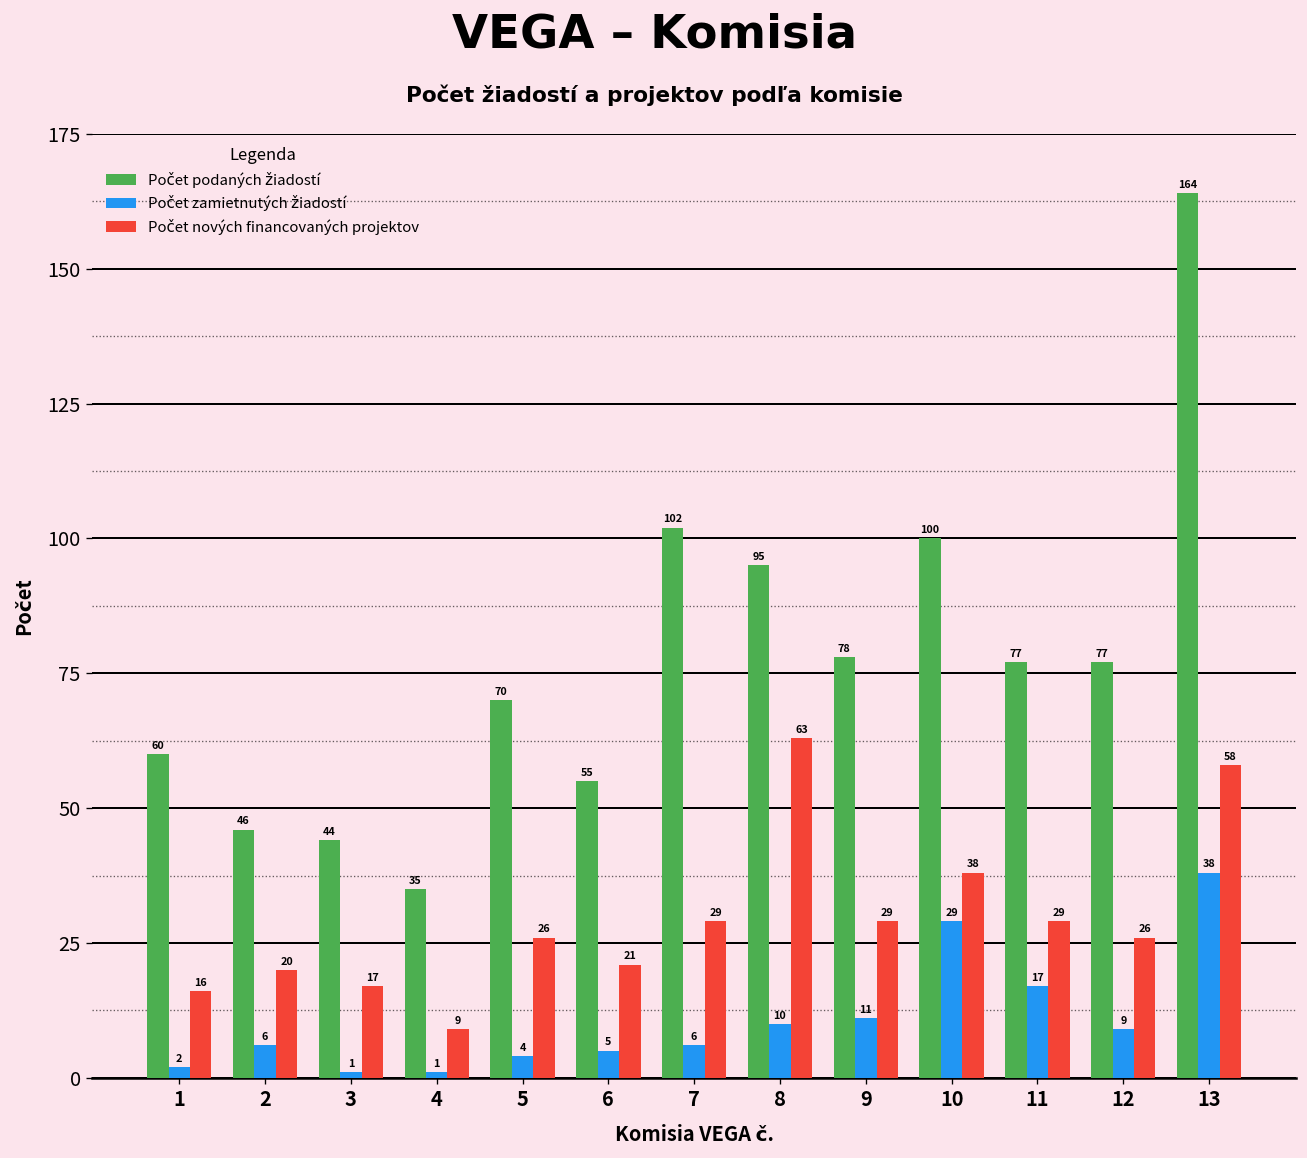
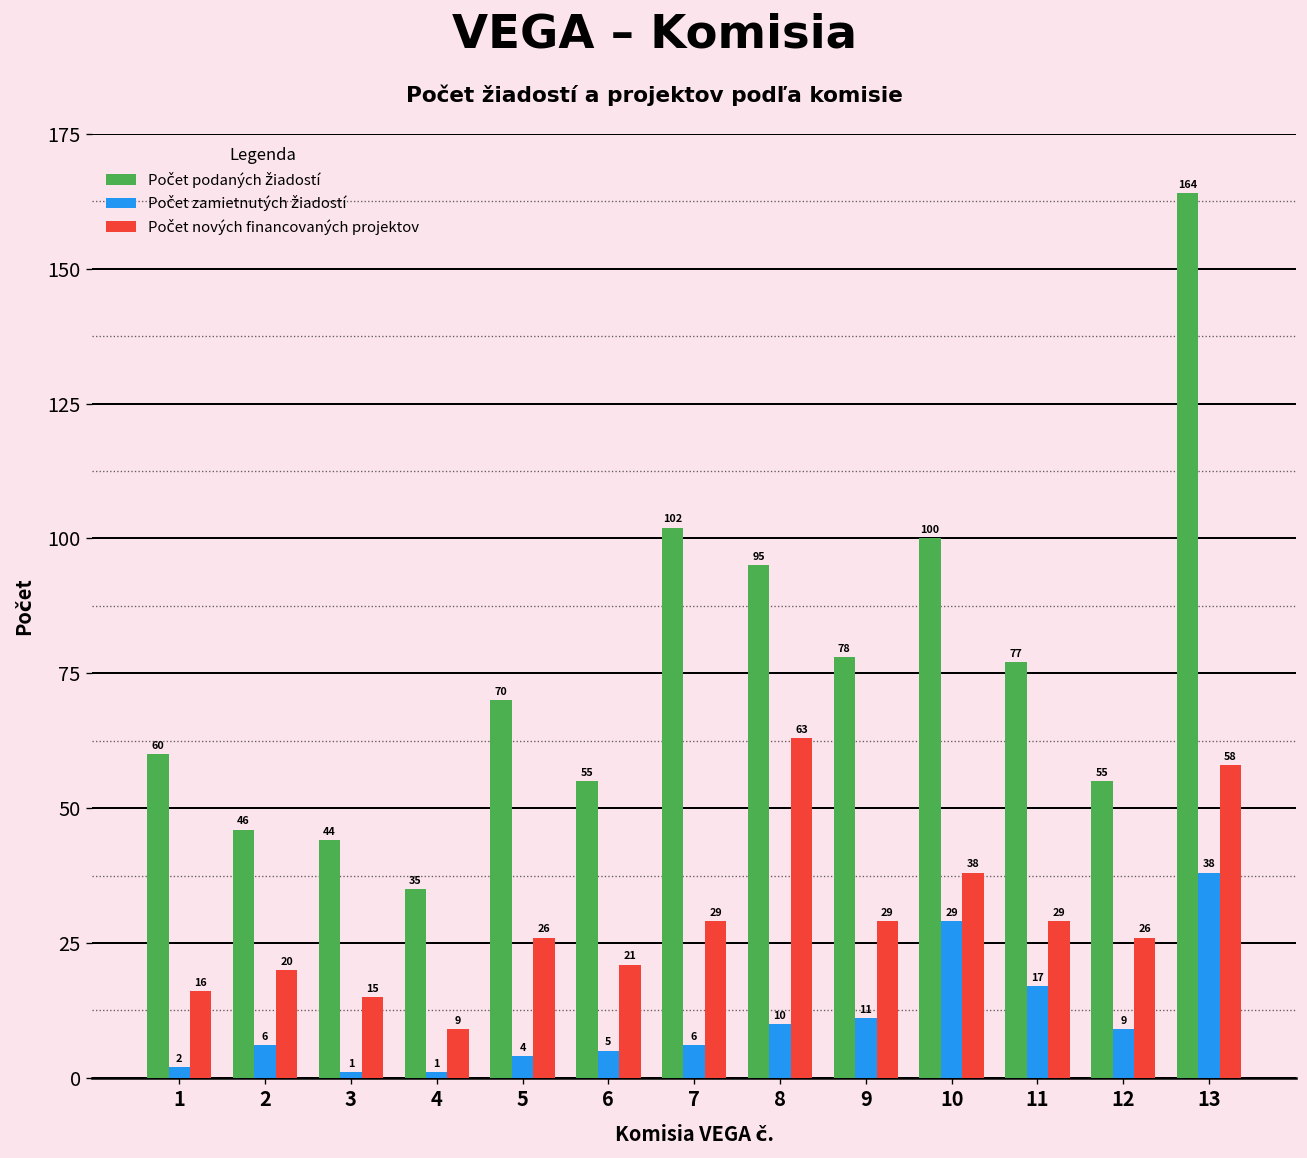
Počet nových financovaných projektov, 3: 17 -> 15
Počet podaných žiadostí, 12: 77 -> 55
